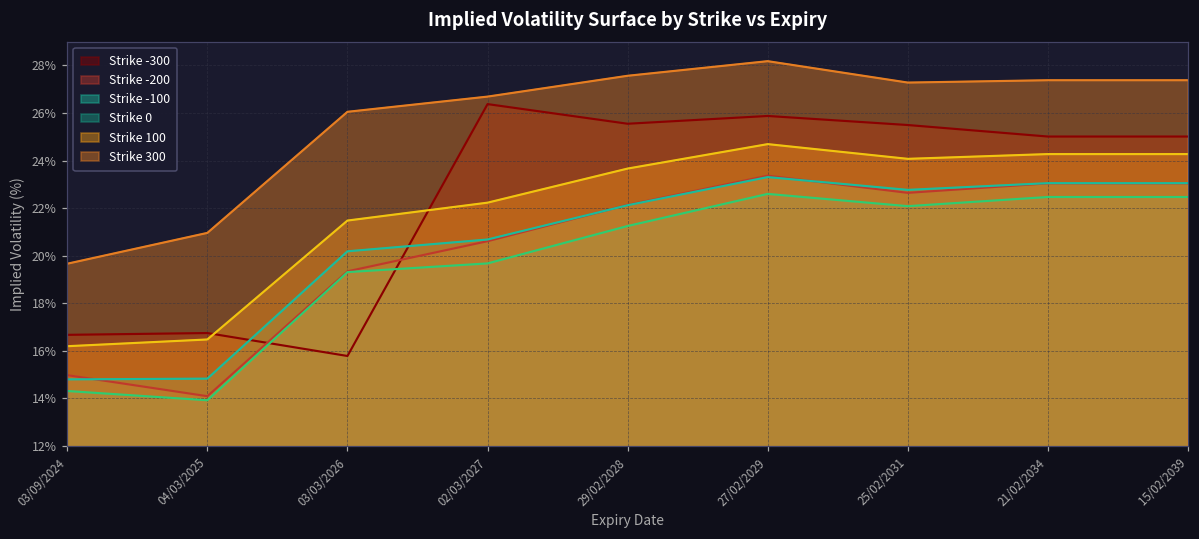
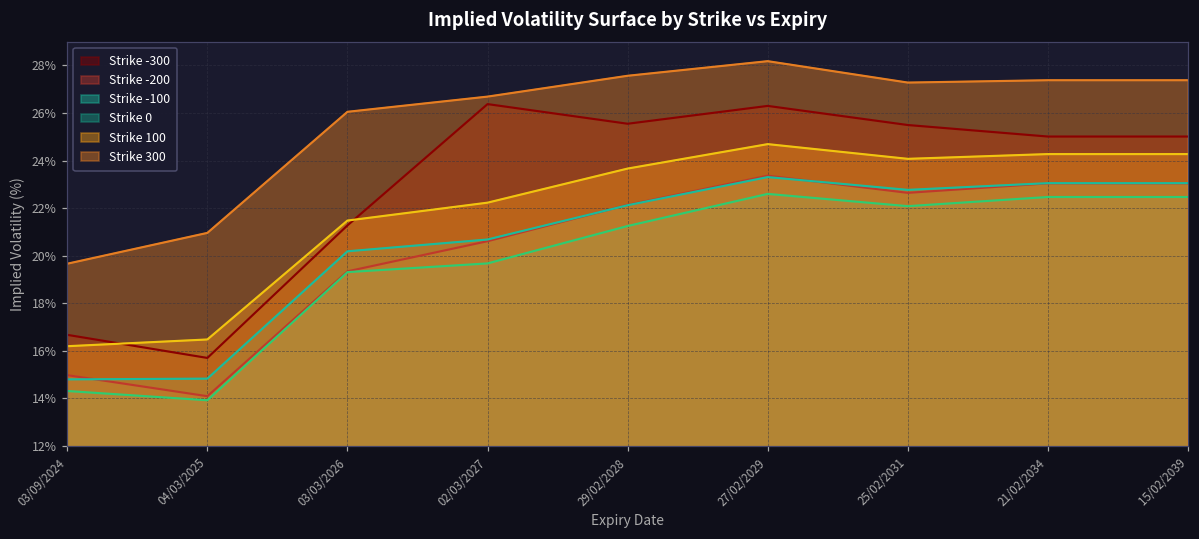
Strike -300, 04/03/2025: 16.7% -> 15.7%
Strike -300, 03/03/2026: 15.8% -> 21.3%
Strike -300, 27/02/2029: 25.9% -> 26.3%
